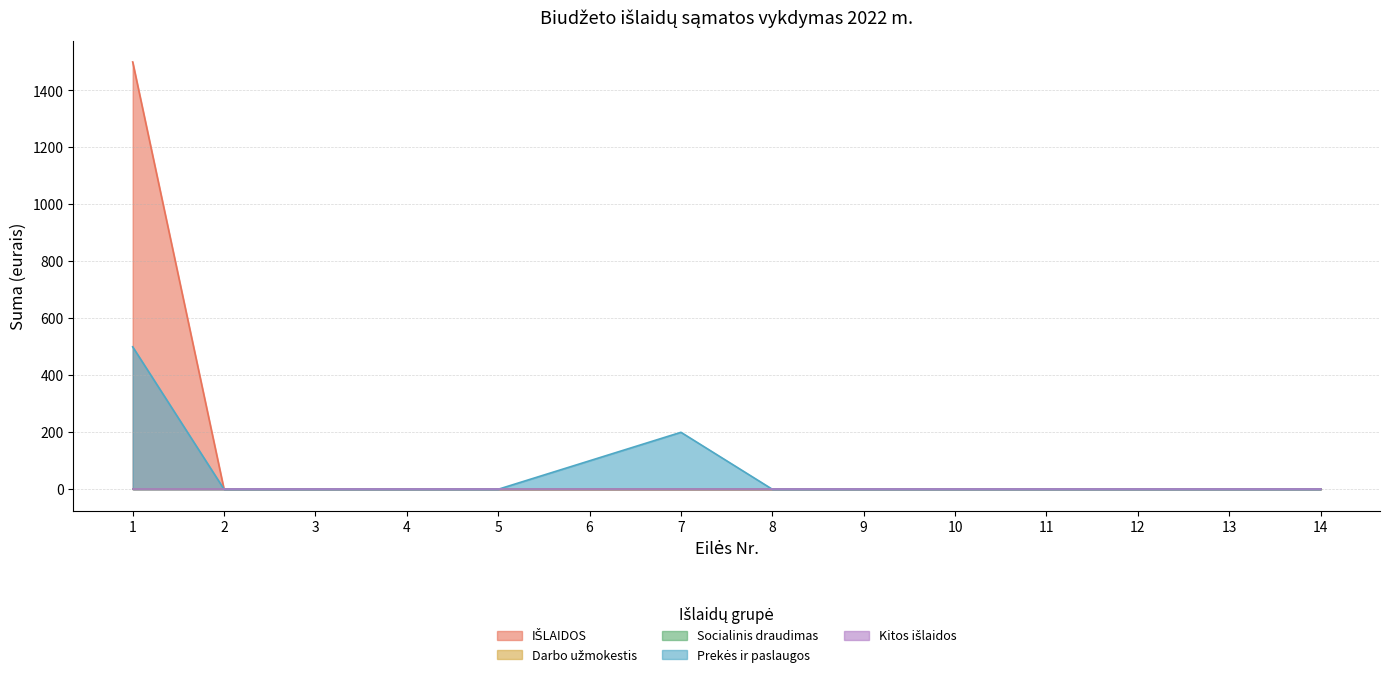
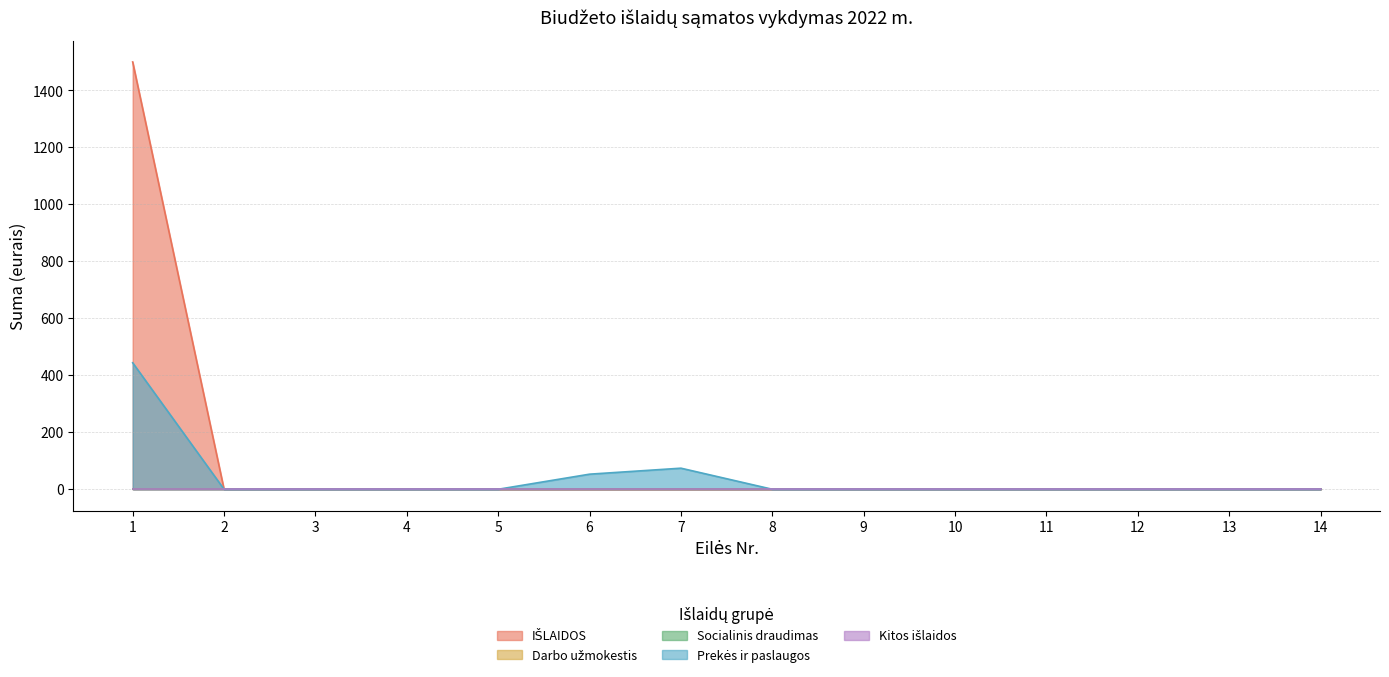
Prekės ir paslaugos, 1: 500 -> 440
Prekės ir paslaugos, 6: 100 -> 50
Prekės ir paslaugos, 7: 200 -> 70
